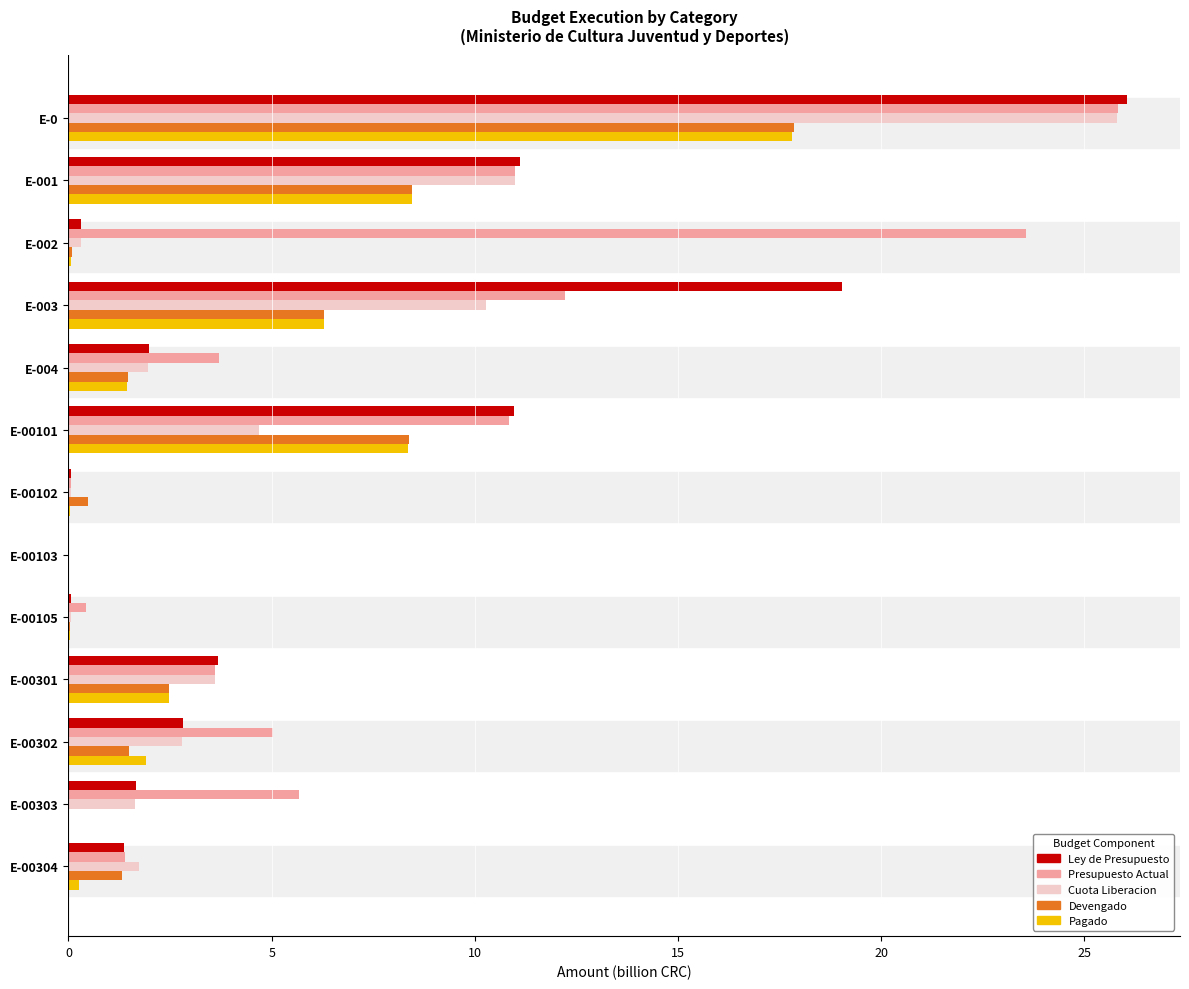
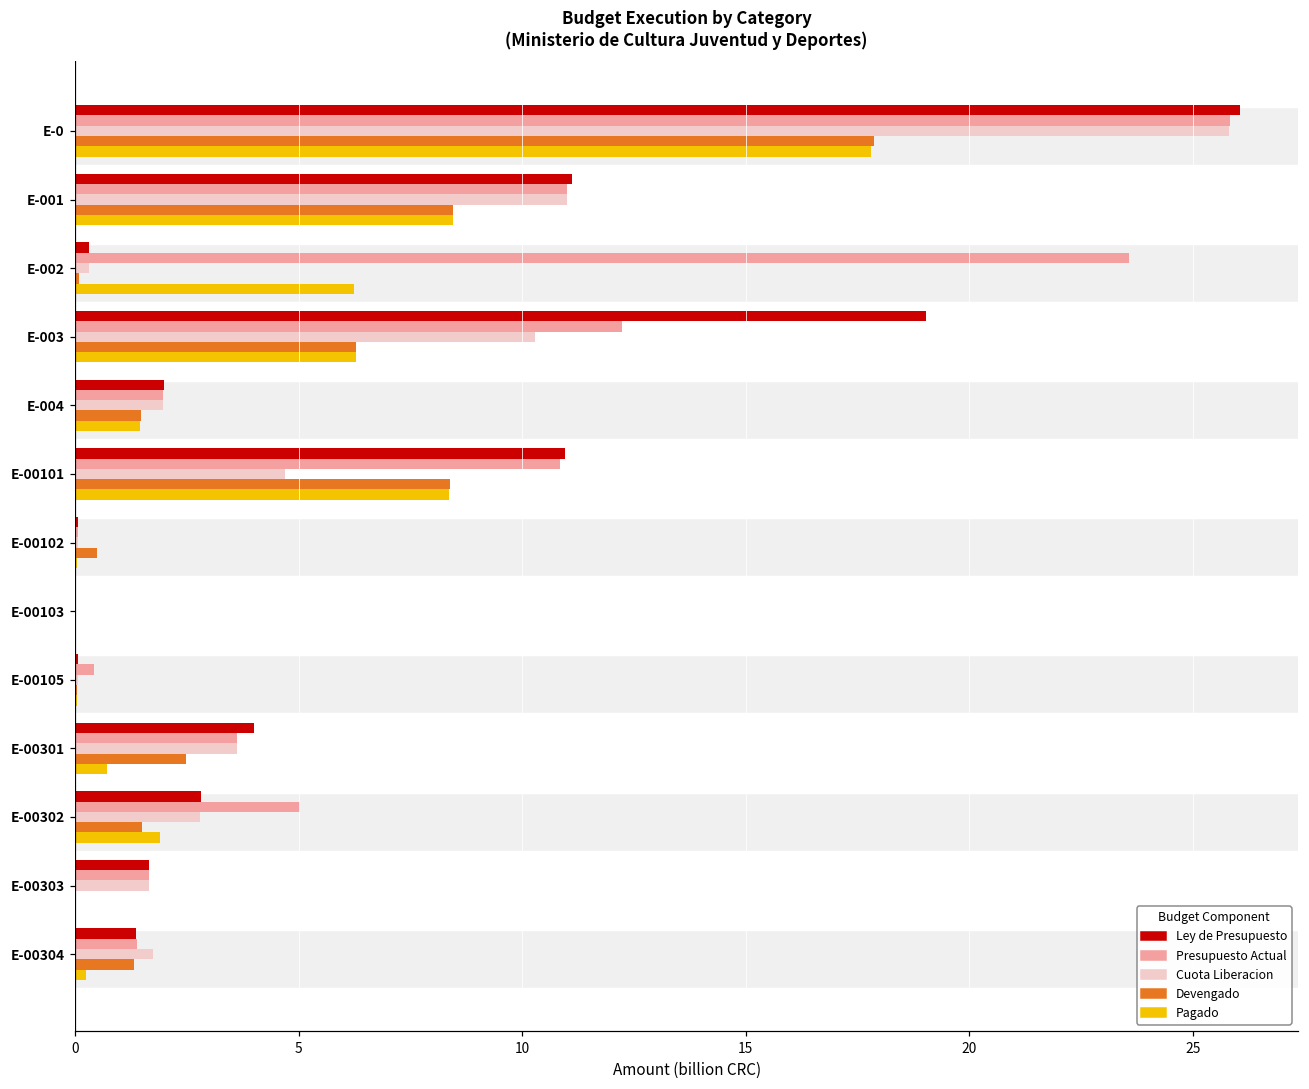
Pagado, E-002: 0.1 -> 6.2
Presupuesto Actual, E-004: 3.7 -> 2.0
Ley de Presupuesto, E-00301: 3.7 -> 4.0
Pagado, E-00301: 2.5 -> 0.7
Presupuesto Actual, E-00303: 5.7 -> 1.6
